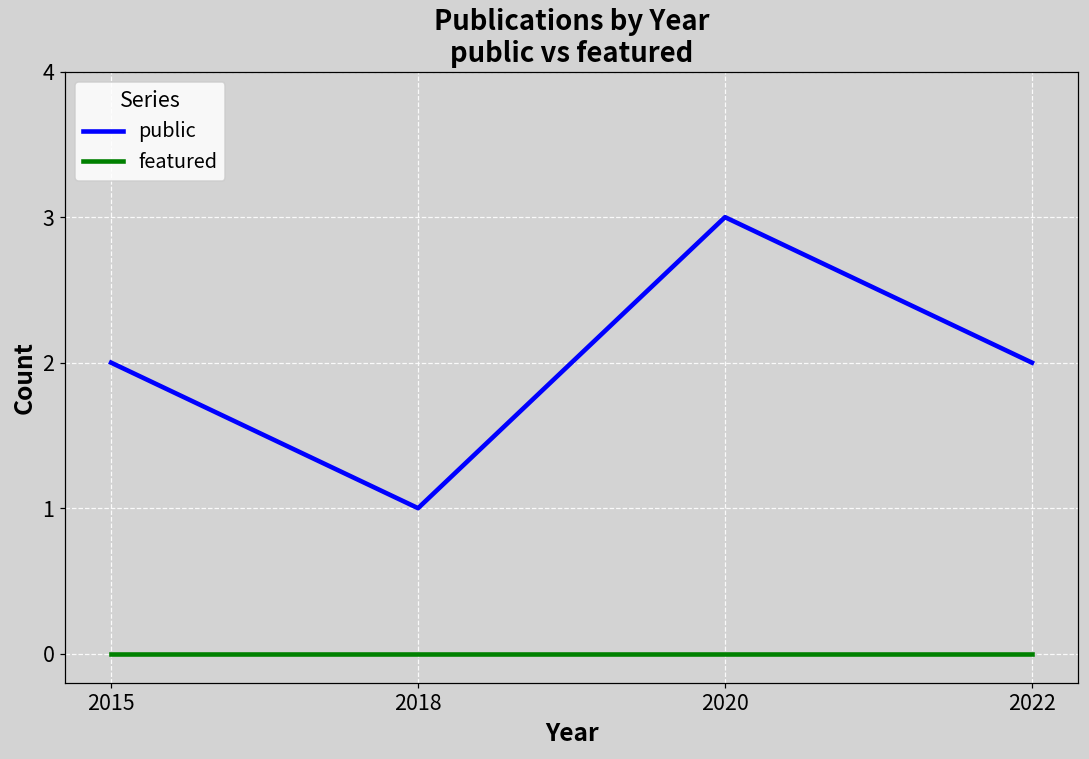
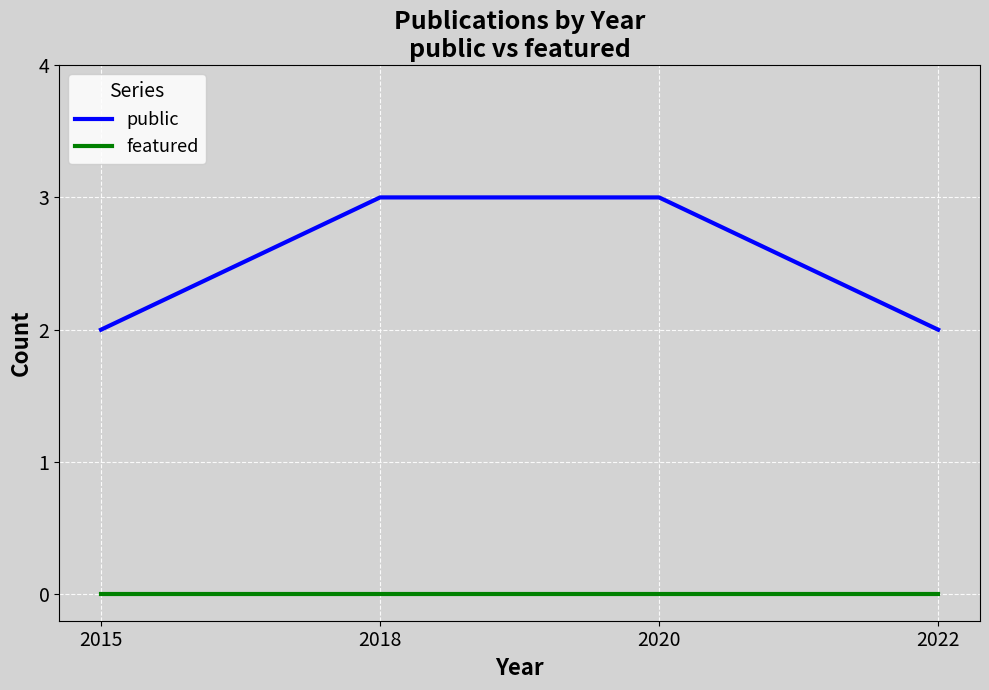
public, 2018: 1 -> 3
